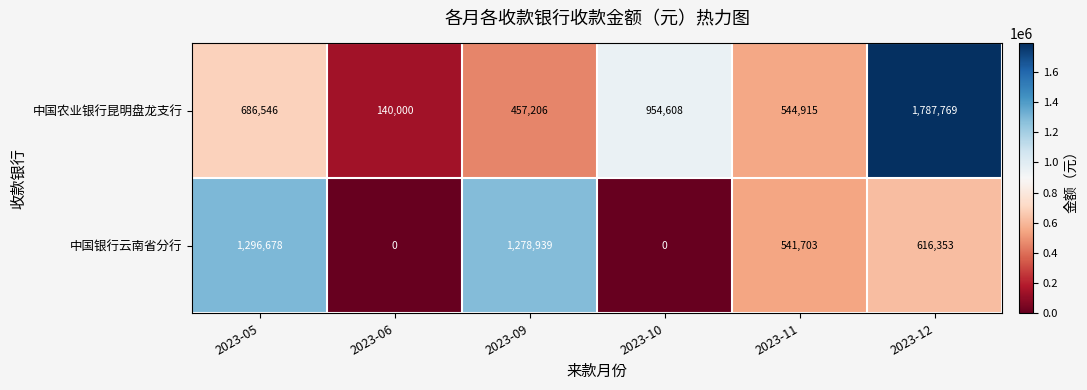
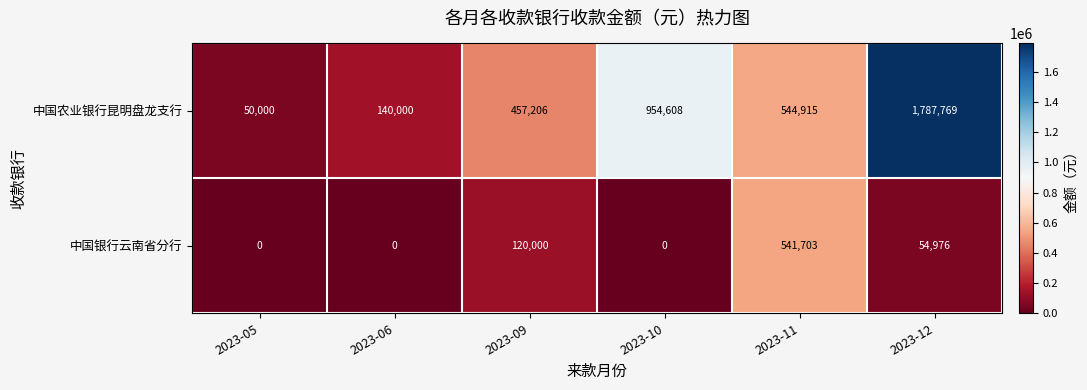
中国农业银行昆明盘龙支行, 2023-05: 686,546 -> 50,000
中国银行云南省分行, 2023-05: 1,296,678 -> 0
中国银行云南省分行, 2023-09: 1,278,939 -> 120,000
中国银行云南省分行, 2023-12: 616,353 -> 54,976
